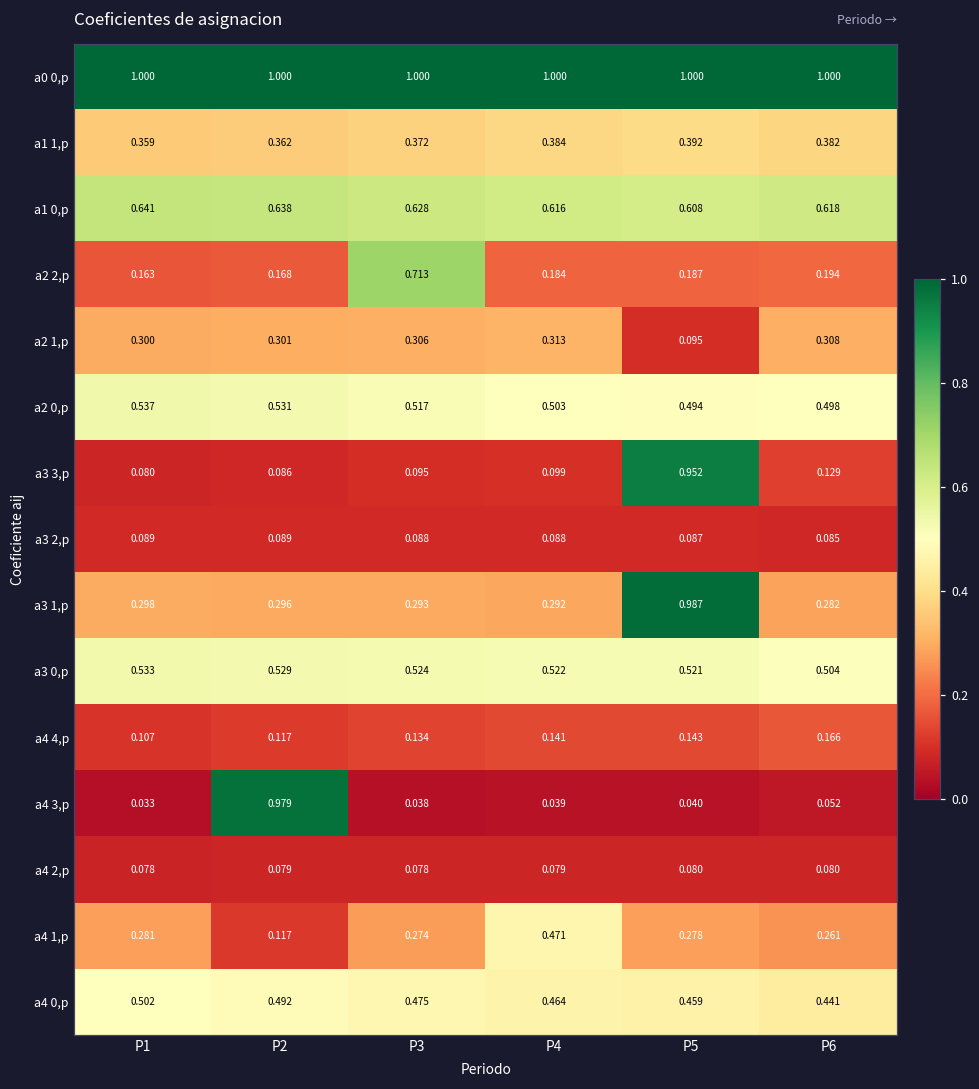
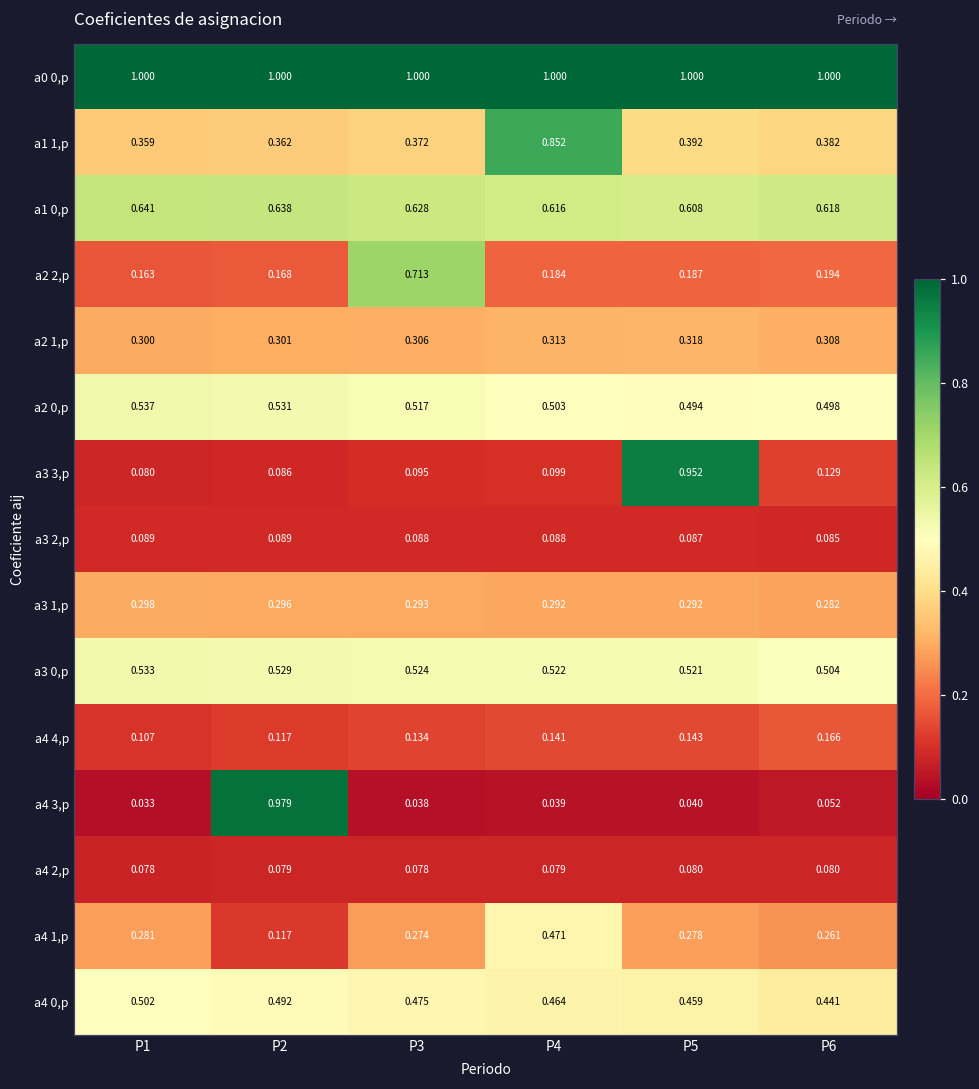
a1 1,p, P4: 0.384 -> 0.852
a2 1,p, P5: 0.095 -> 0.318
a3 1,p, P5: 0.987 -> 0.292
